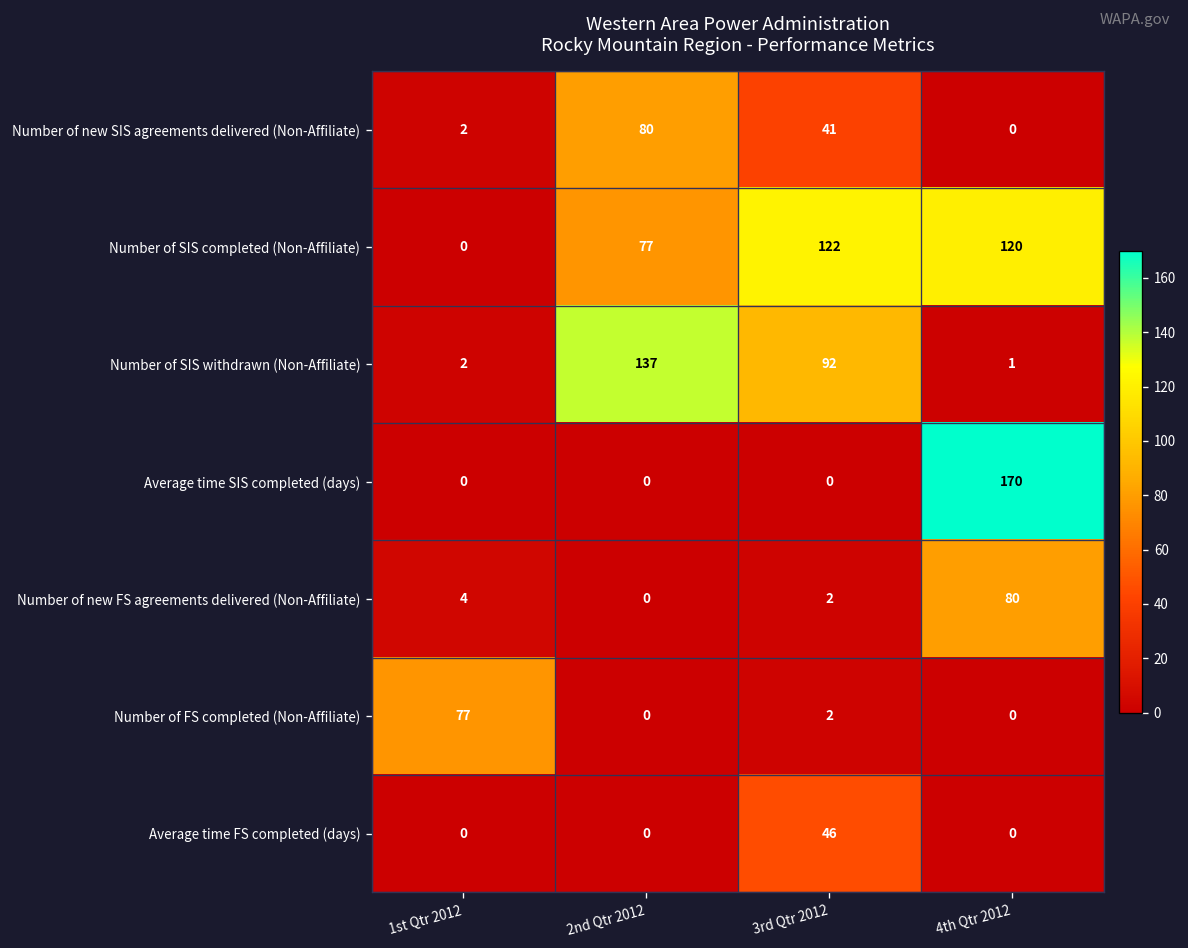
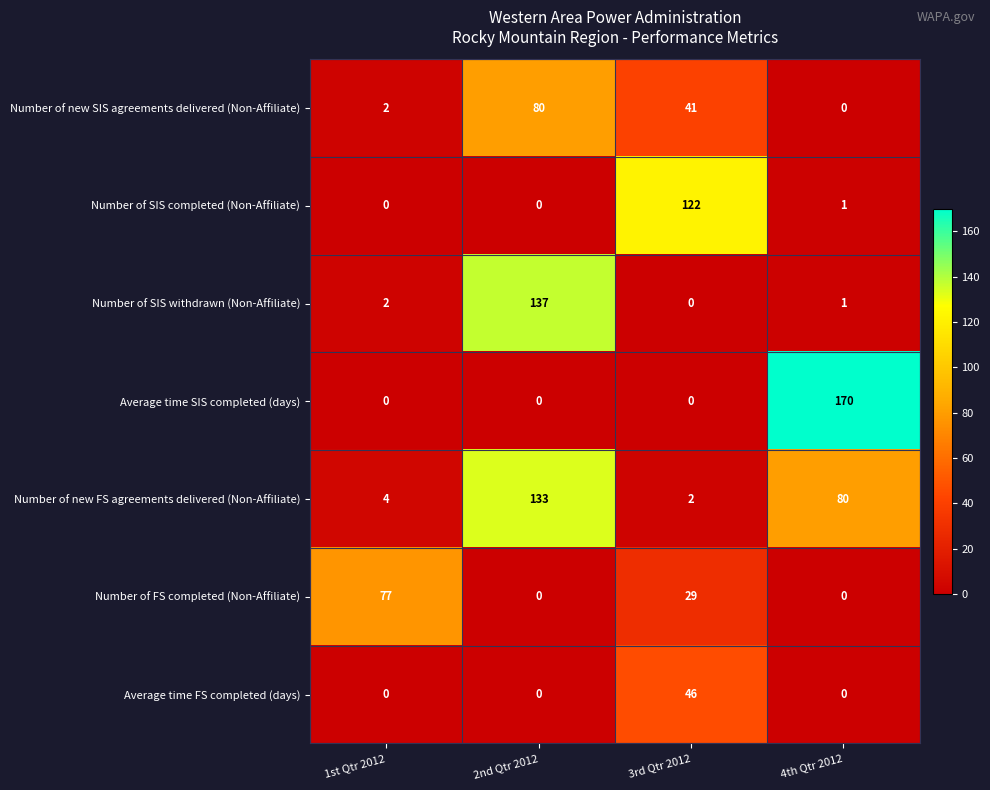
Number of SIS completed (Non-Affiliate), 2nd Qtr 2012: 77 -> 0
Number of SIS completed (Non-Affiliate), 4th Qtr 2012: 120 -> 1
Number of SIS withdrawn (Non-Affiliate), 3rd Qtr 2012: 92 -> 0
Number of new FS agreements delivered (Non-Affiliate), 2nd Qtr 2012: 0 -> 133
Number of FS completed (Non-Affiliate), 3rd Qtr 2012: 2 -> 29
